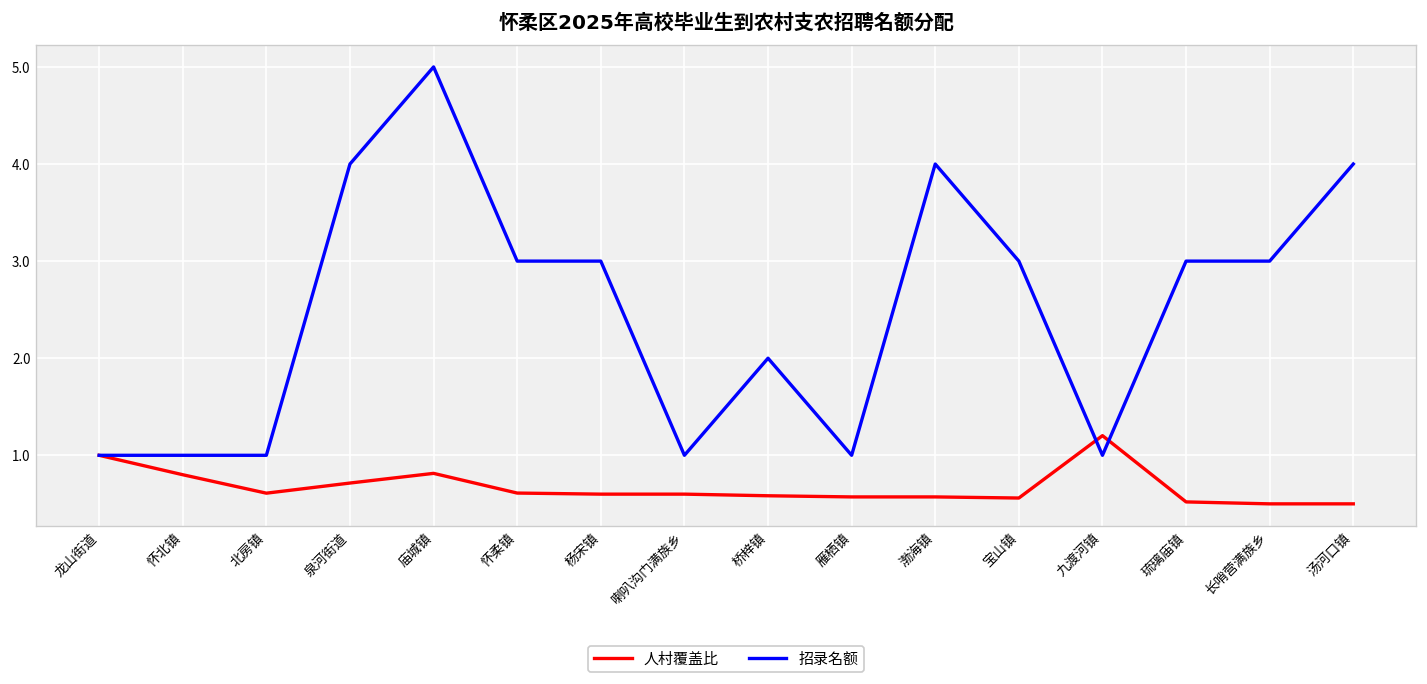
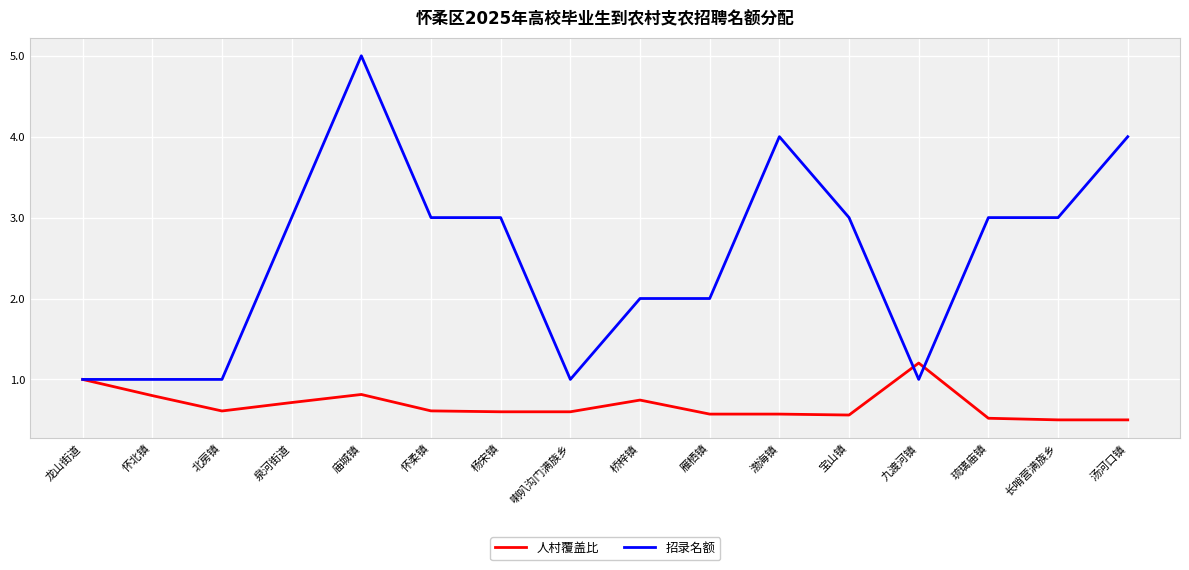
招录名额, 泉河街道: 4 -> 3
人村覆盖比, 桥梓镇: 0.6 -> 0.7
招录名额, 雁栖镇: 1 -> 2
